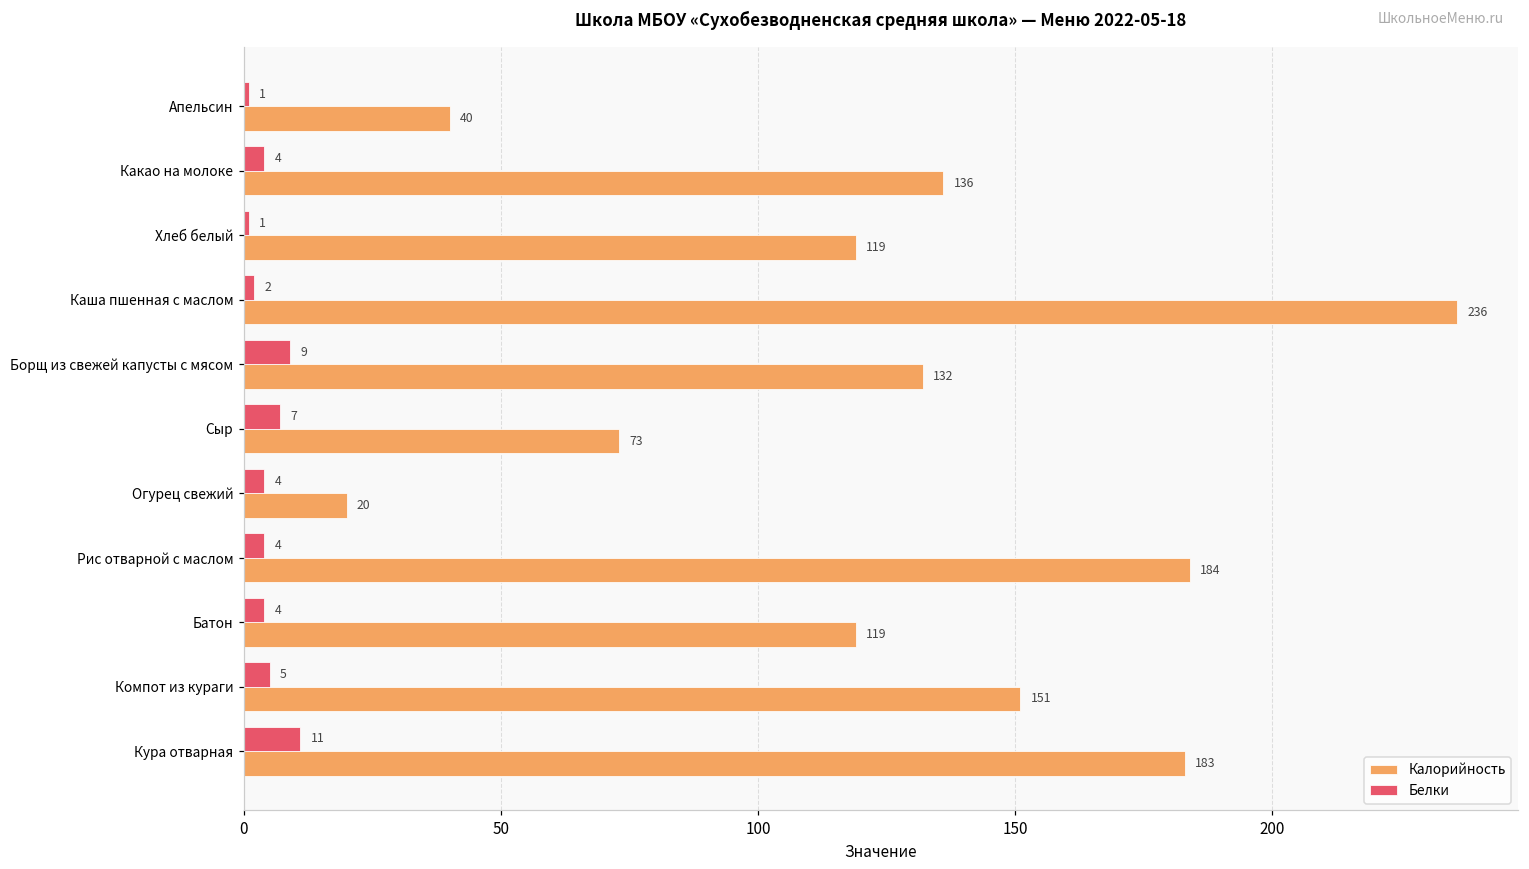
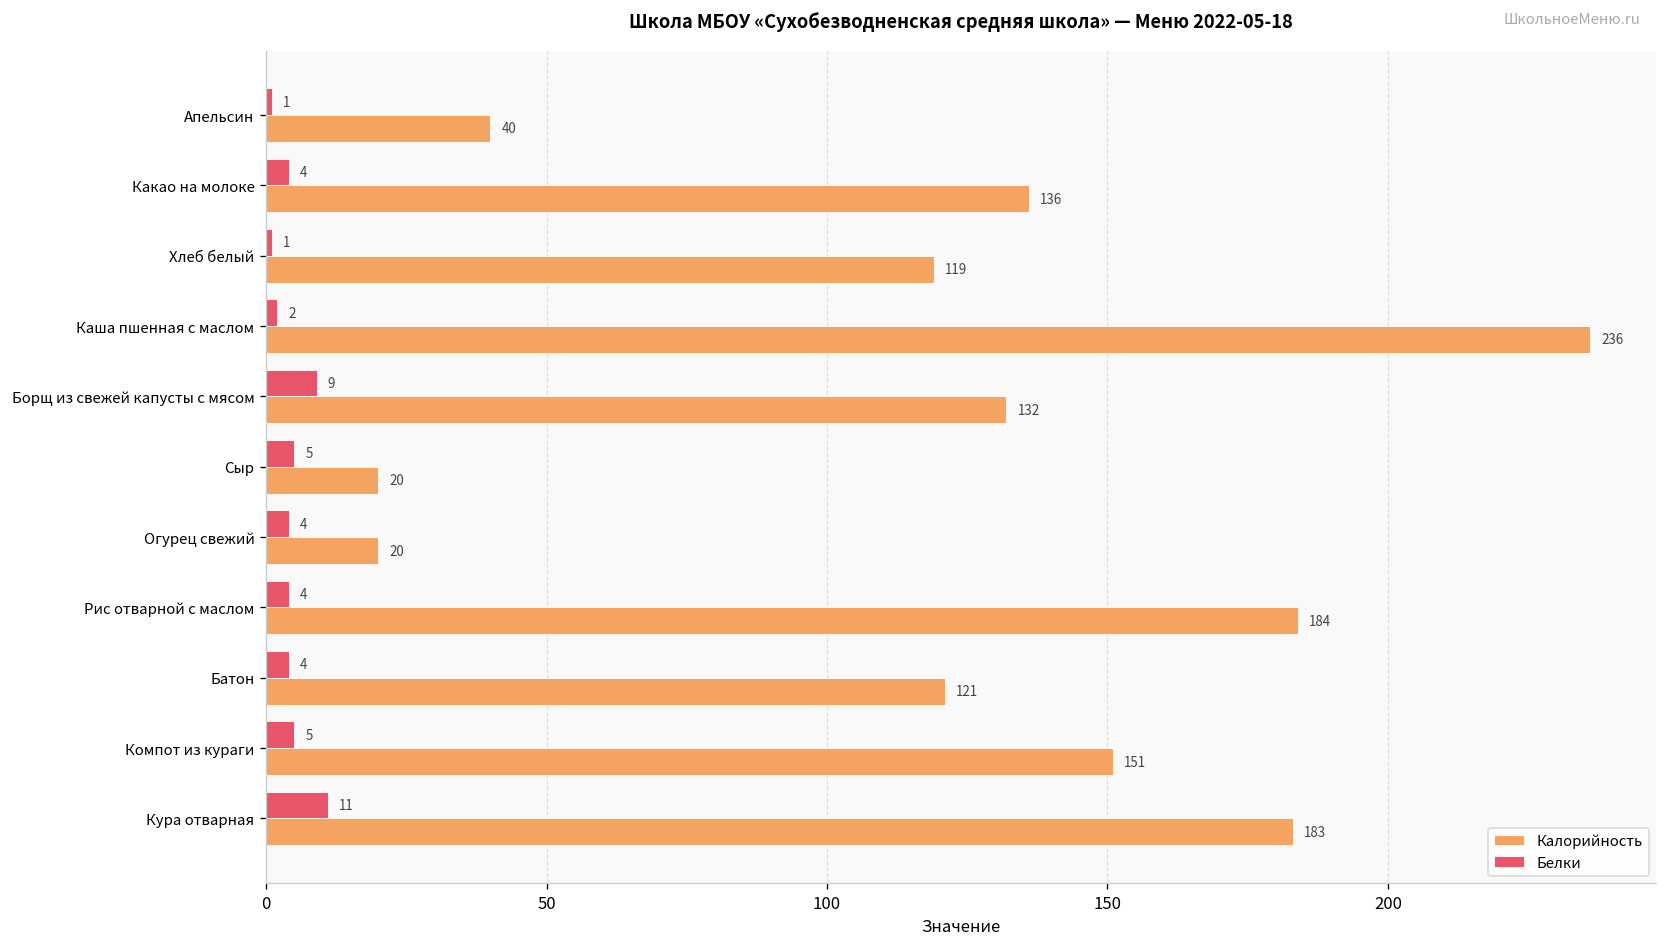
Белки, Сыр: 7 -> 5
Калорийность, Сыр: 73 -> 20
Калорийность, Батон: 119 -> 121
